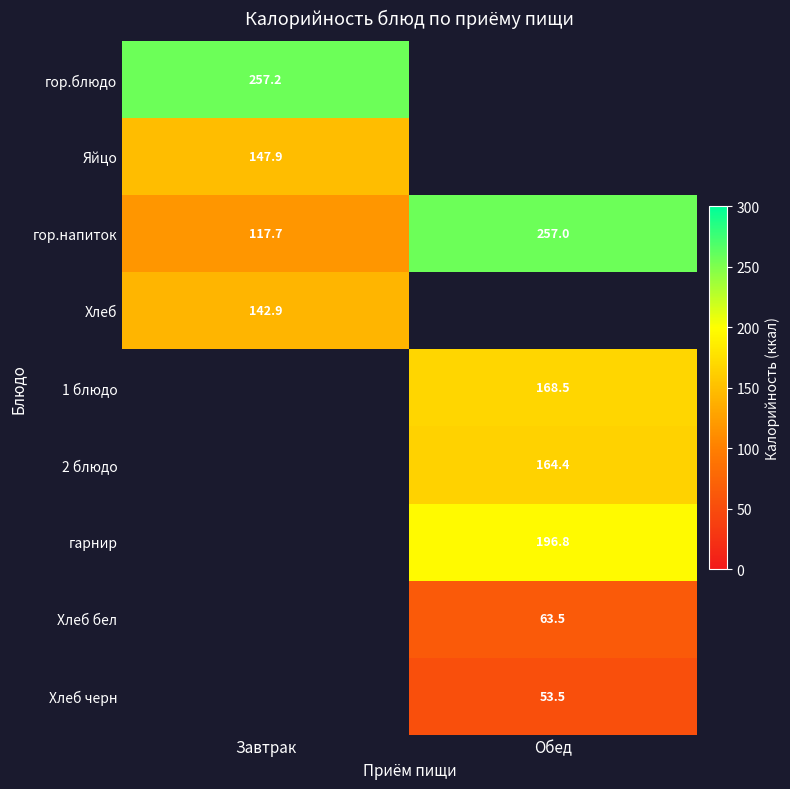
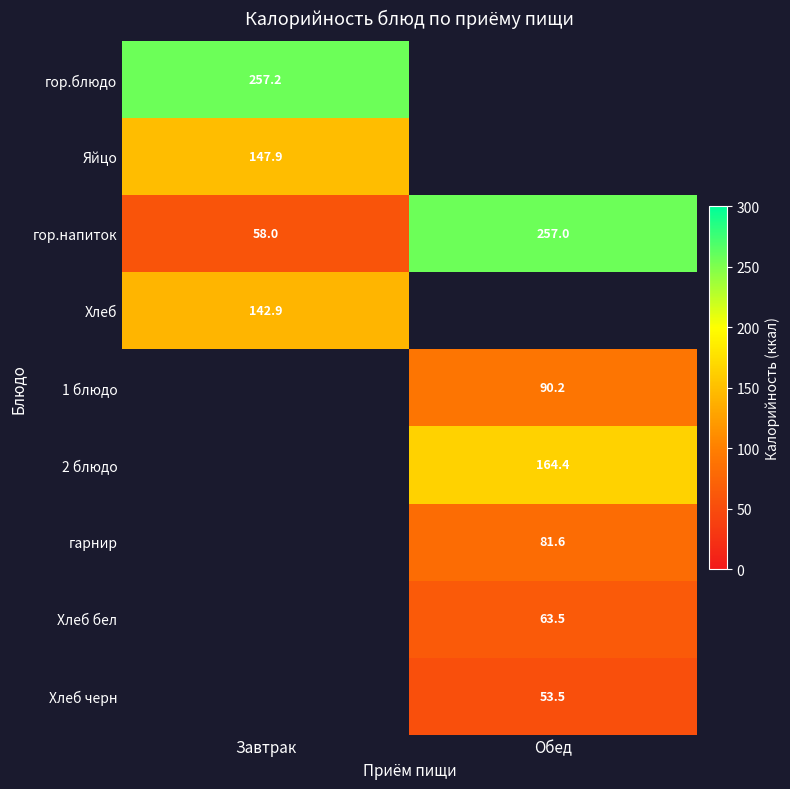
гор.напиток, Завтрак: 117.7 -> 58.0
1 блюдо, Обед: 168.5 -> 90.2
гарнир, Обед: 196.8 -> 81.6
